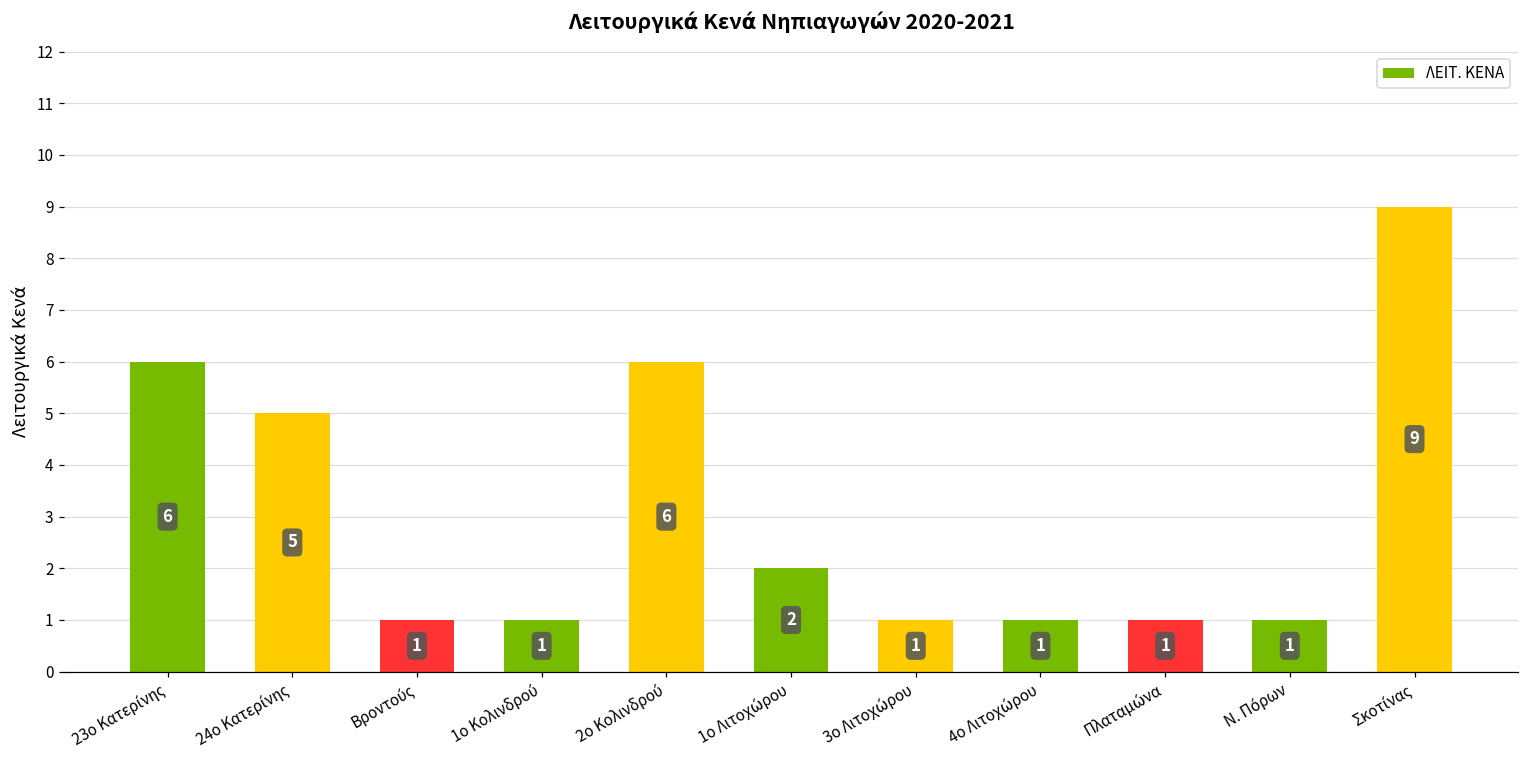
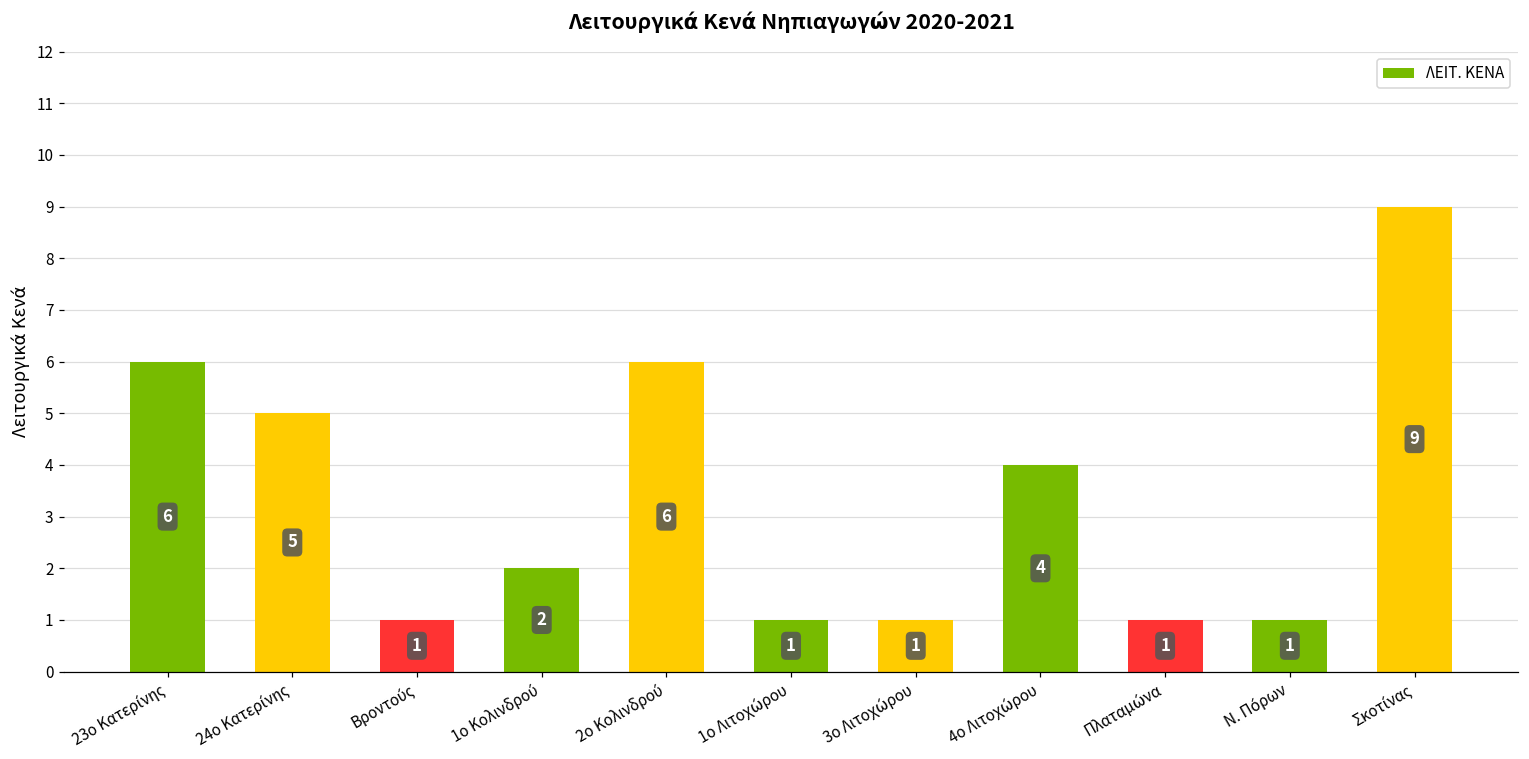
1ο Κολινδρού: 1 -> 2
1ο Λιτοχώρου: 2 -> 1
4ο Λιτοχώρου: 1 -> 4
